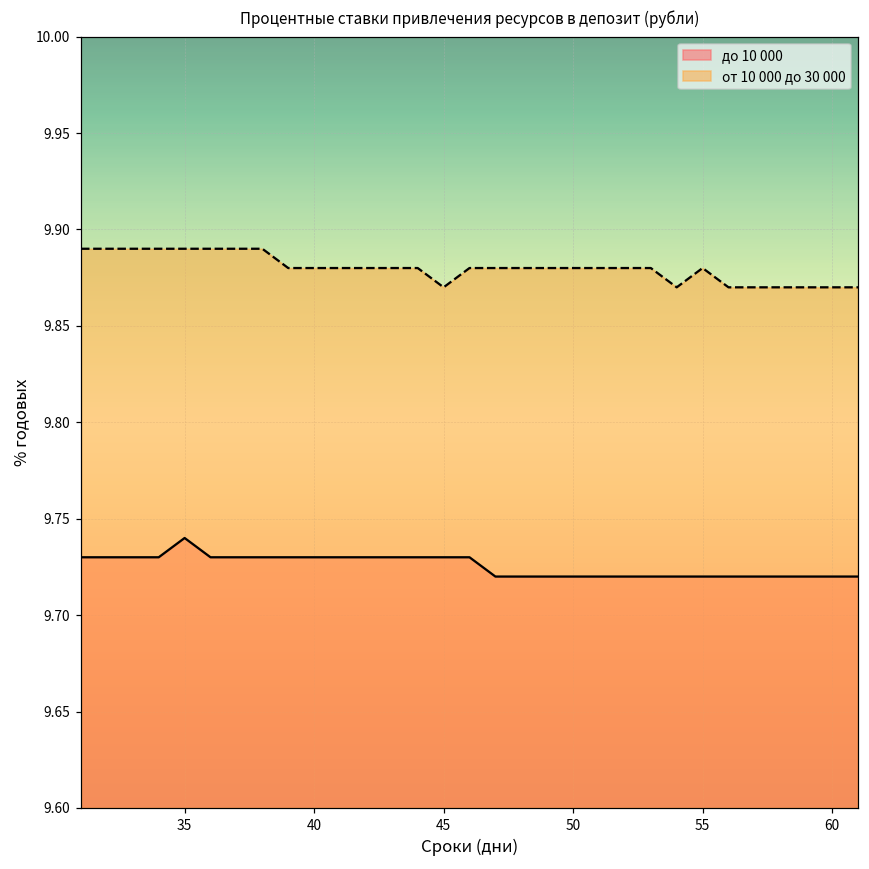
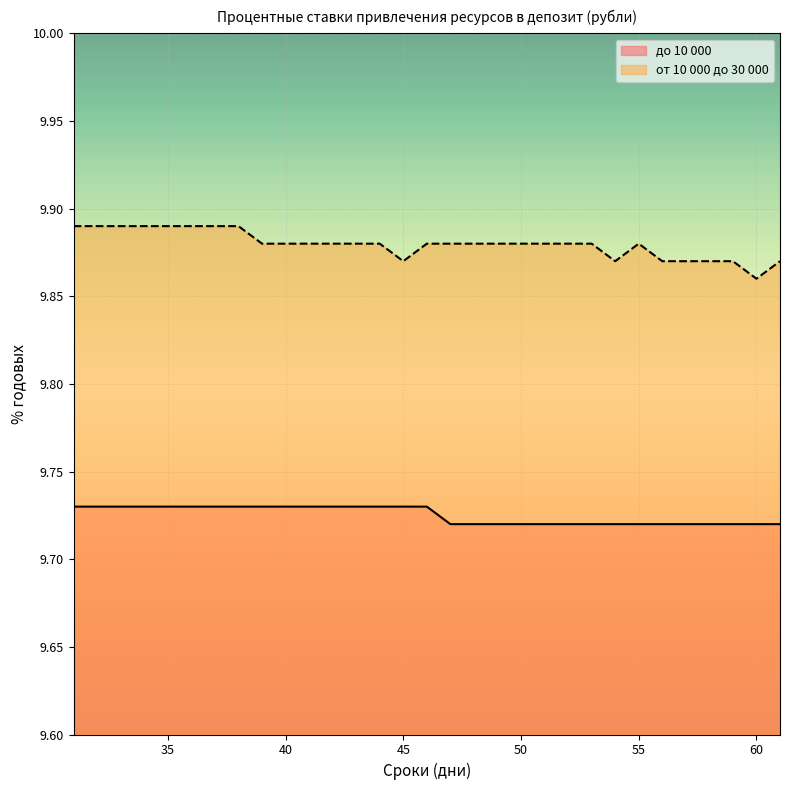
до 10 000, 35: 9.74 -> 9.73
от 10 000 до 30 000, 60: 9.87 -> 9.86
